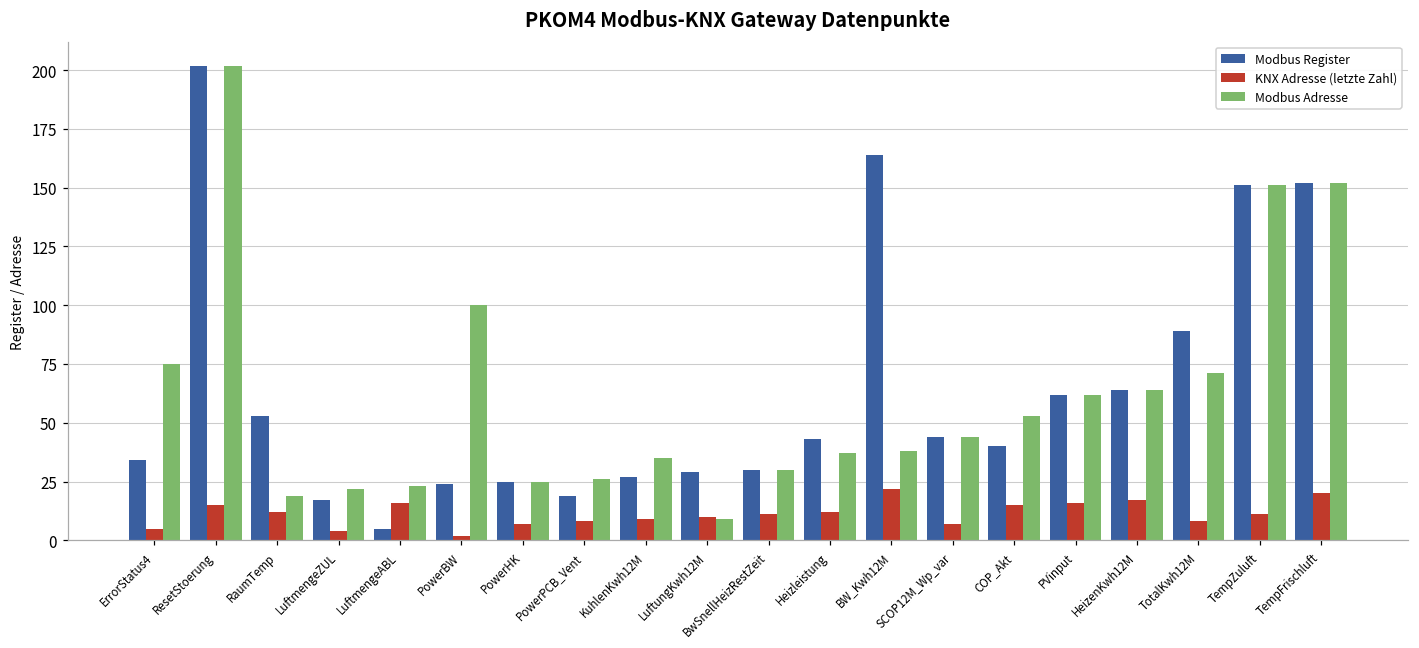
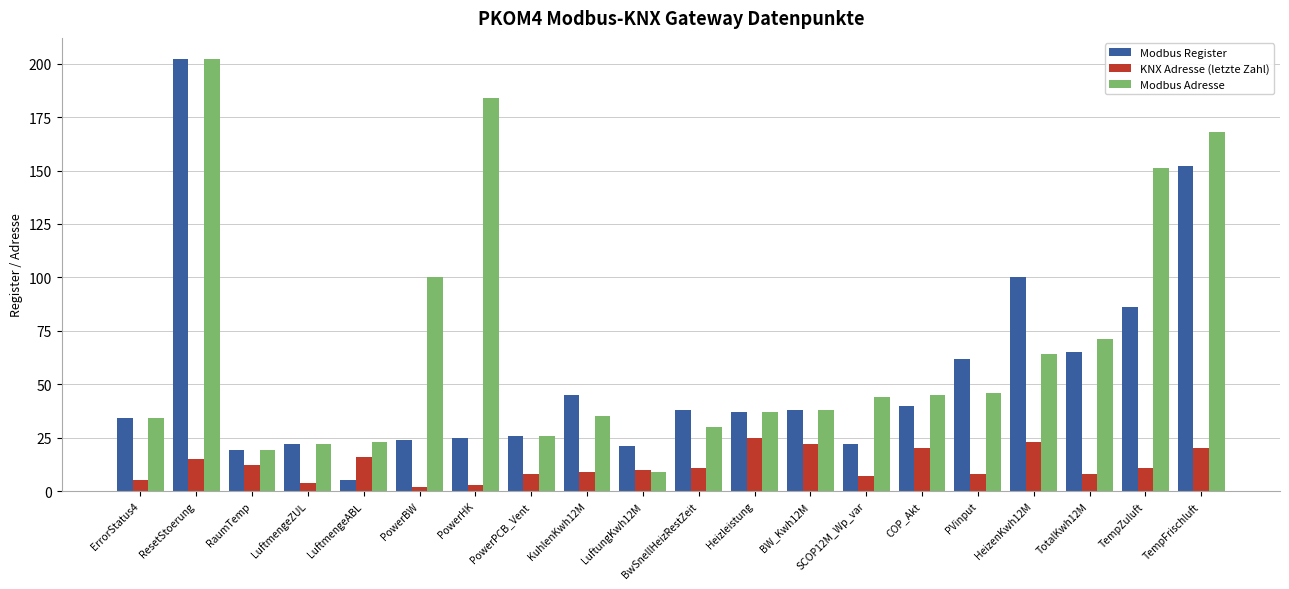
Modbus Adresse, ErrorStatus4: 75 -> 34
Modbus Register, RaumTemp: 53 -> 19
Modbus Register, LuftmengeZUL: 17 -> 22
KNX Adresse (letzte Zahl), PowerHK: 7 -> 3
Modbus Adresse, PowerHK: 25 -> 184
Modbus Register, PowerPCB_Vent: 19 -> 26
Modbus Register, KuhlenKwh12M: 27 -> 45
Modbus Register, LuftungKwh12M: 29 -> 21
Modbus Register, BwSnellHeizRestZeit: 30 -> 38
Modbus Register, Heizleistung: 43 -> 37
KNX Adresse (letzte Zahl), Heizleistung: 12 -> 25
Modbus Register, BW_Kwh12M: 164 -> 38
Modbus Register, SCOP12M_Wp_var: 44 -> 22
KNX Adresse (letzte Zahl), COP_Akt: 15 -> 20
Modbus Adresse, COP_Akt: 53 -> 45
KNX Adresse (letzte Zahl), PVinput: 16 -> 8
Modbus Adresse, PVinput: 62 -> 46
Modbus Register, HeizenKwh12M: 64 -> 100
KNX Adresse (letzte Zahl), HeizenKwh12M: 17 -> 23
Modbus Register, TotalKwh12M: 89 -> 65
Modbus Register, TempZuluft: 151 -> 86
Modbus Adresse, TempFrischluft: 152 -> 168
